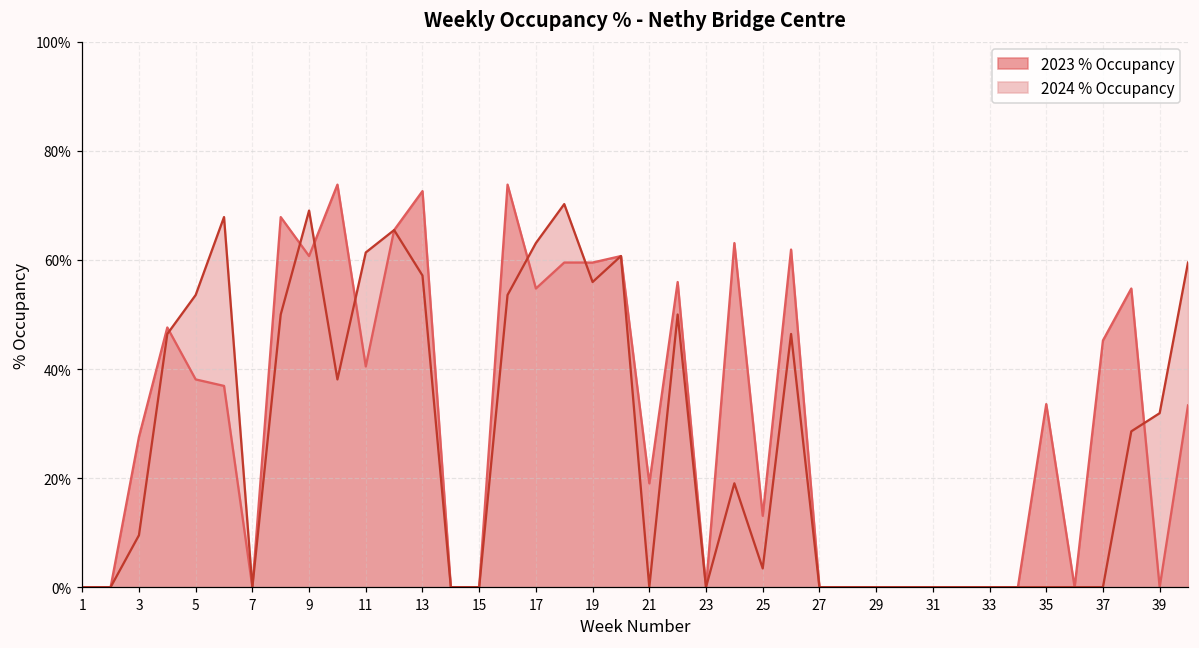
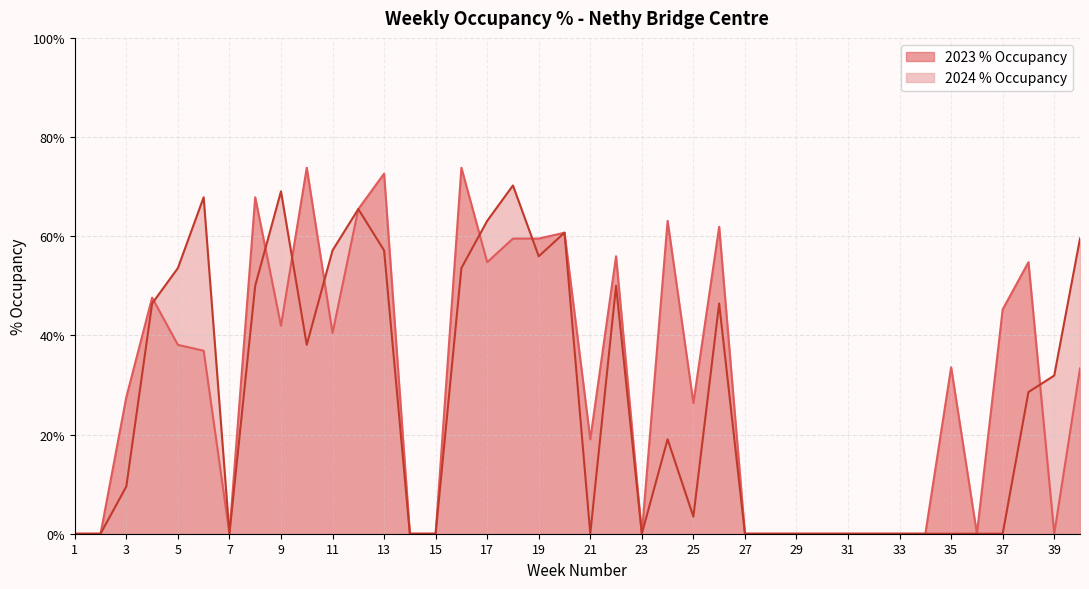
2023 % Occupancy, 9: 61% -> 42%
2024 % Occupancy, 11: 61% -> 57%
2023 % Occupancy, 25: 13% -> 26%
